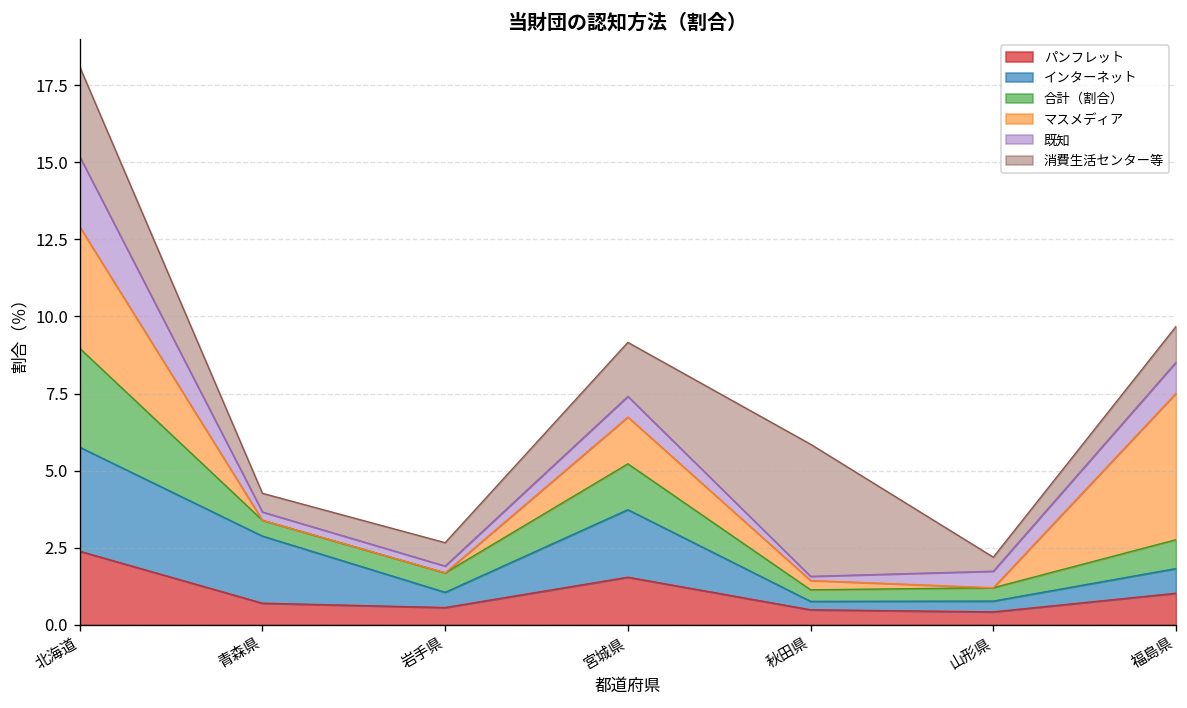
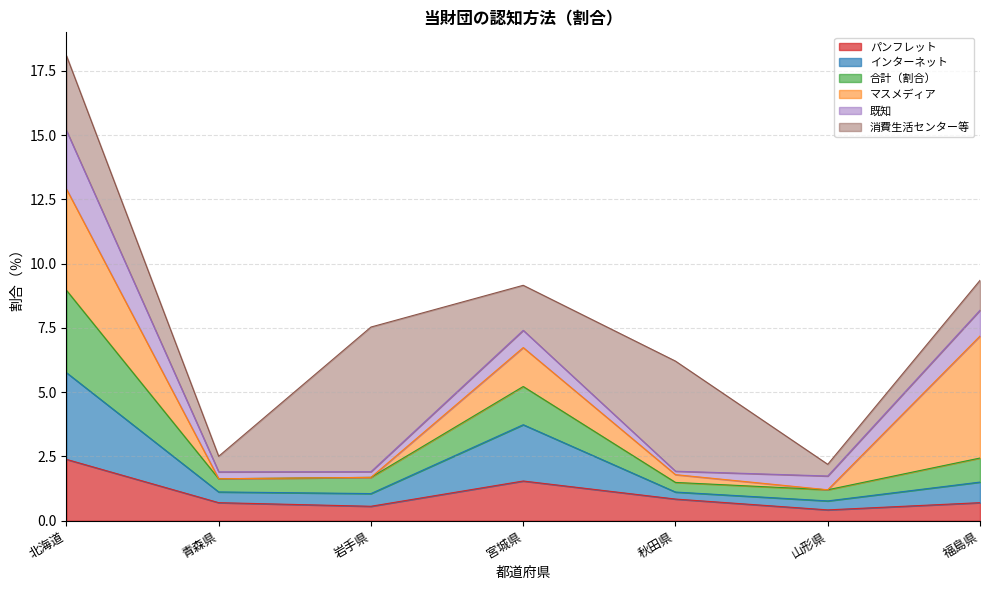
インターネット, 青森県: 2.2 -> 0.4
消費生活センター等, 岩手県: 0.8 -> 5.6
パンフレット, 秋田県: 0.5 -> 0.8
パンフレット, 福島県: 1.0 -> 0.7
